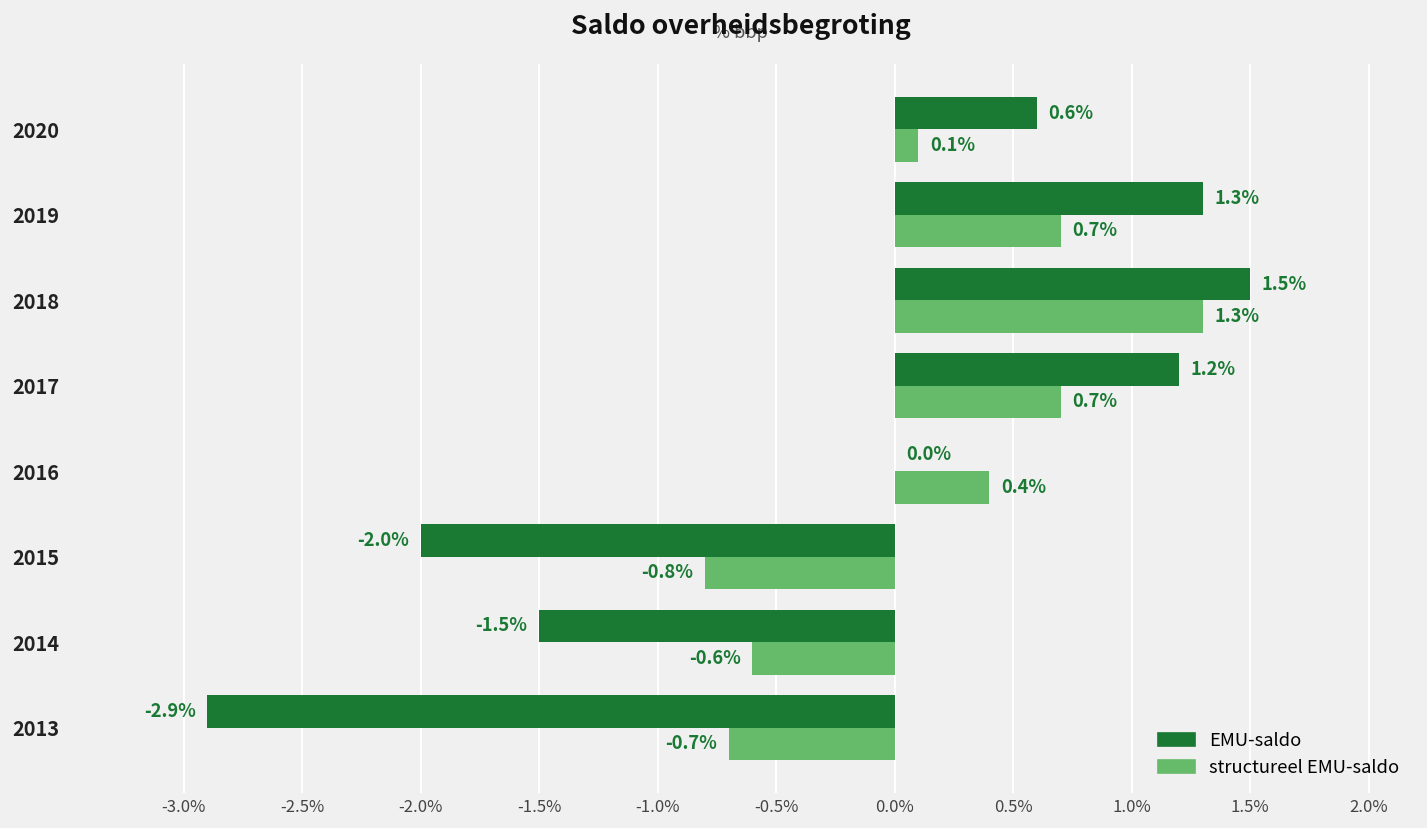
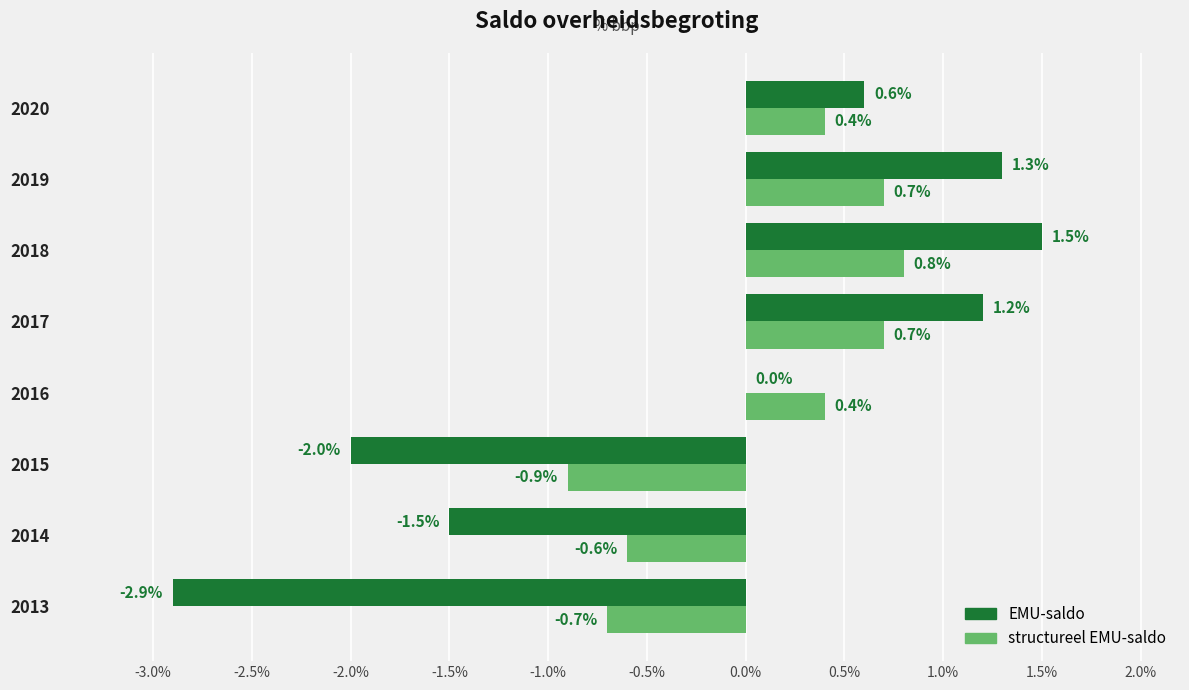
structureel EMU-saldo, 2020: 0.1% -> 0.4%
structureel EMU-saldo, 2018: 1.3% -> 0.8%
structureel EMU-saldo, 2015: -0.8% -> -0.9%
